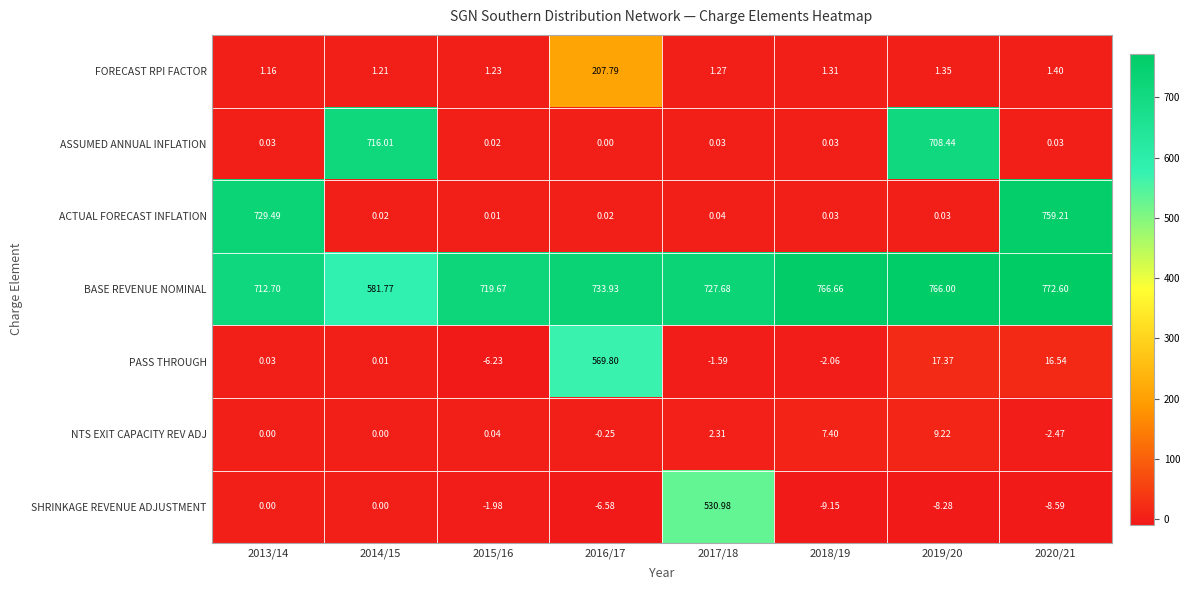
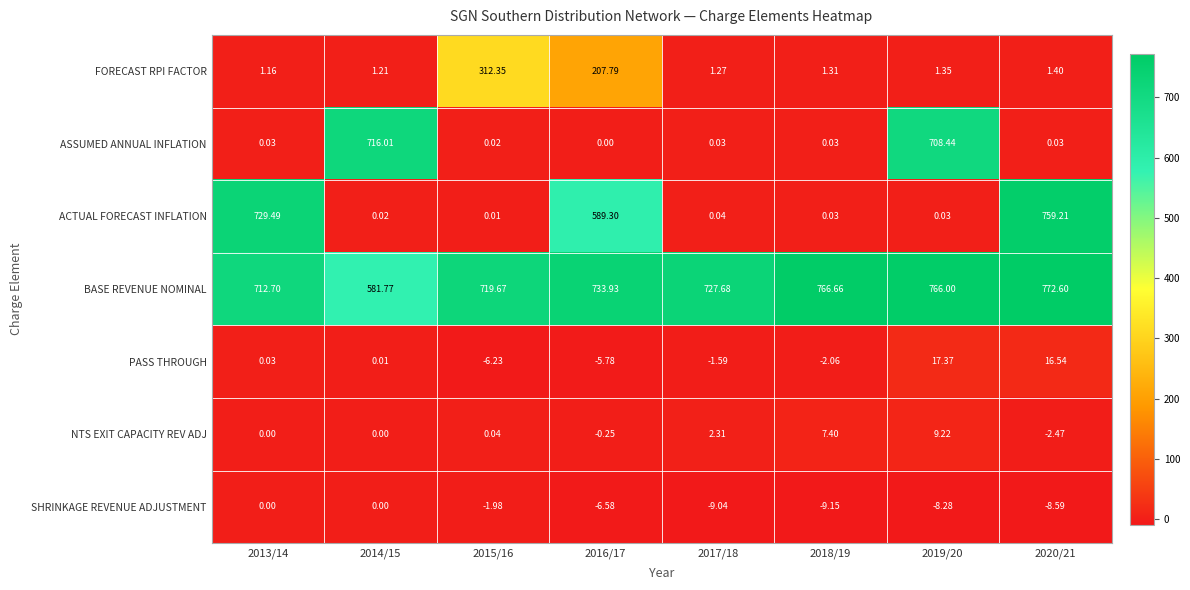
FORECAST RPI FACTOR, 2015/16: 1.23 -> 312.35
ACTUAL FORECAST INFLATION, 2016/17: 0.02 -> 589.30
PASS THROUGH, 2016/17: 569.80 -> -5.78
SHRINKAGE REVENUE ADJUSTMENT, 2017/18: 530.98 -> -9.04
